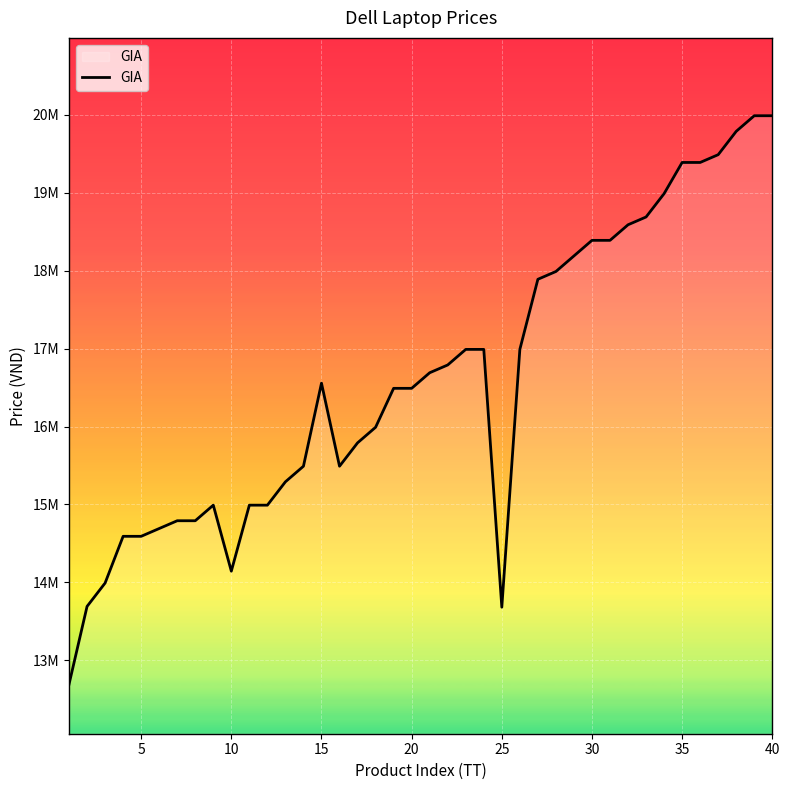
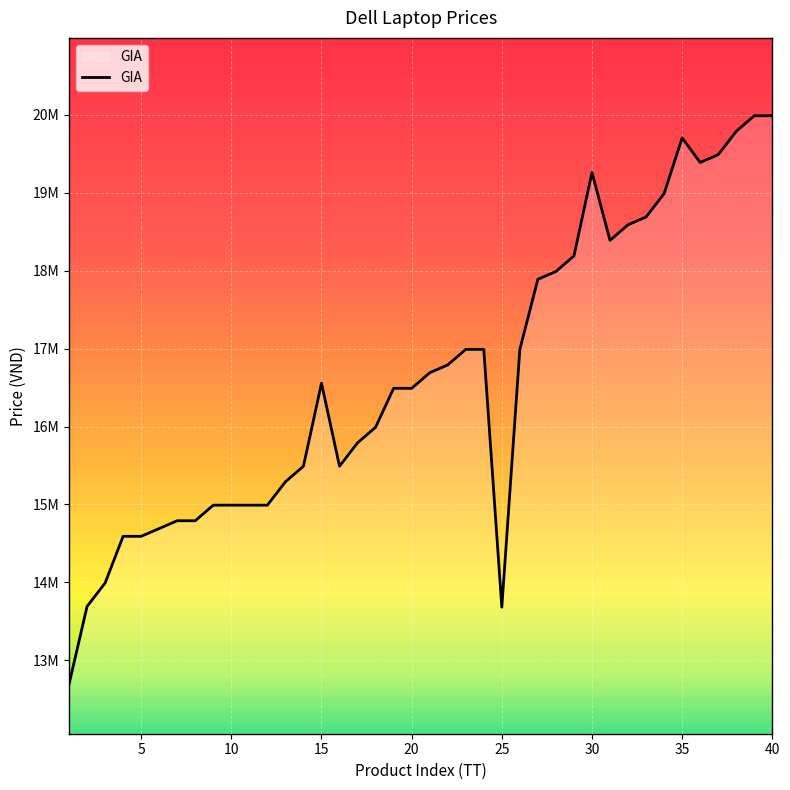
10: 14100000 -> 15000000
30: 18400000 -> 19300000
35: 19400000 -> 19700000
